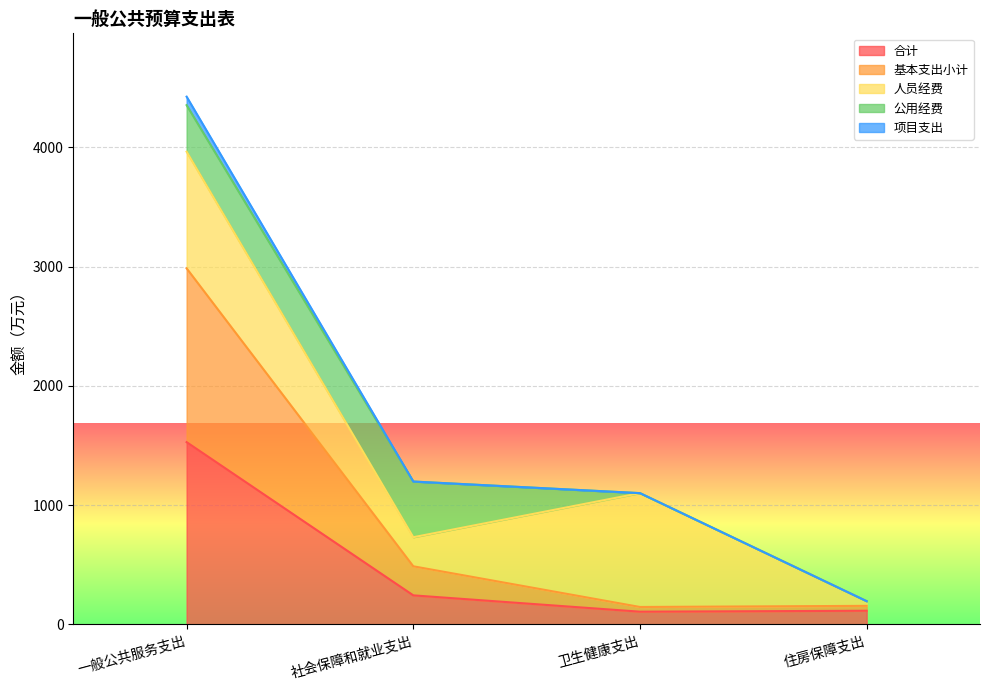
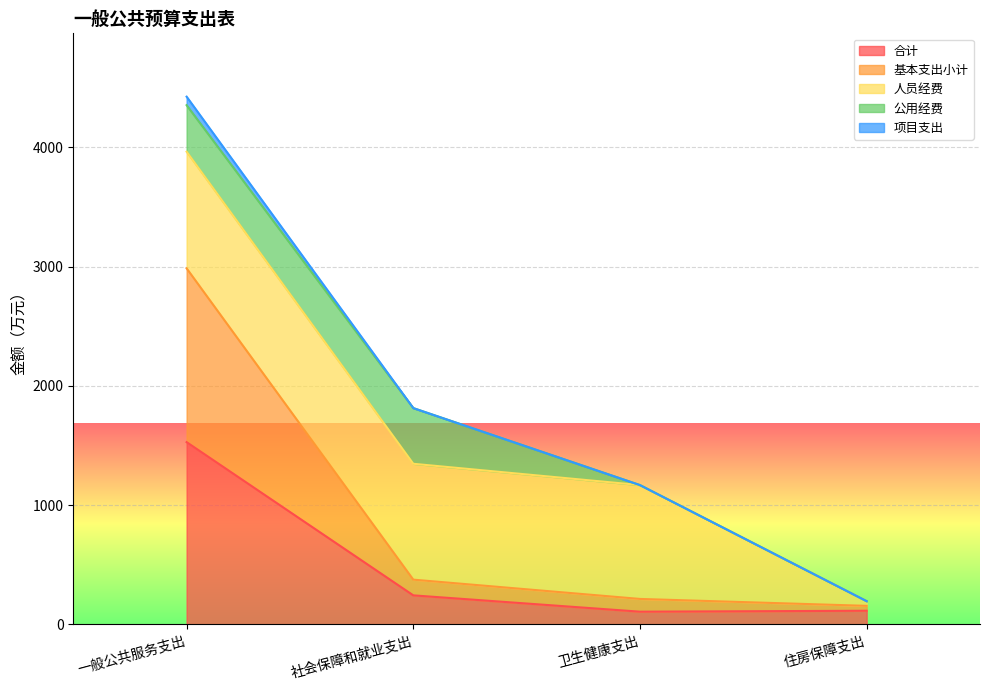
基本支出小计, 社会保障和就业支出: 240 -> 130
人员经费, 社会保障和就业支出: 240 -> 970
基本支出小计, 卫生健康支出: 40 -> 110
